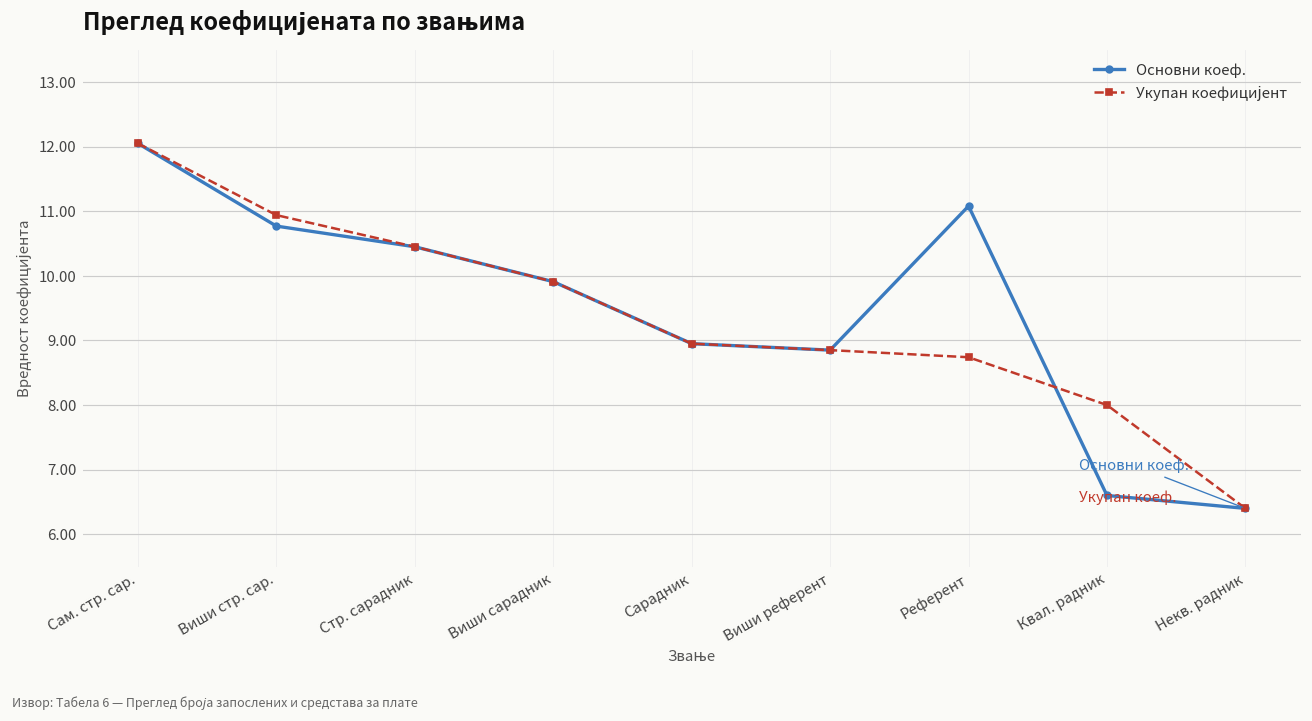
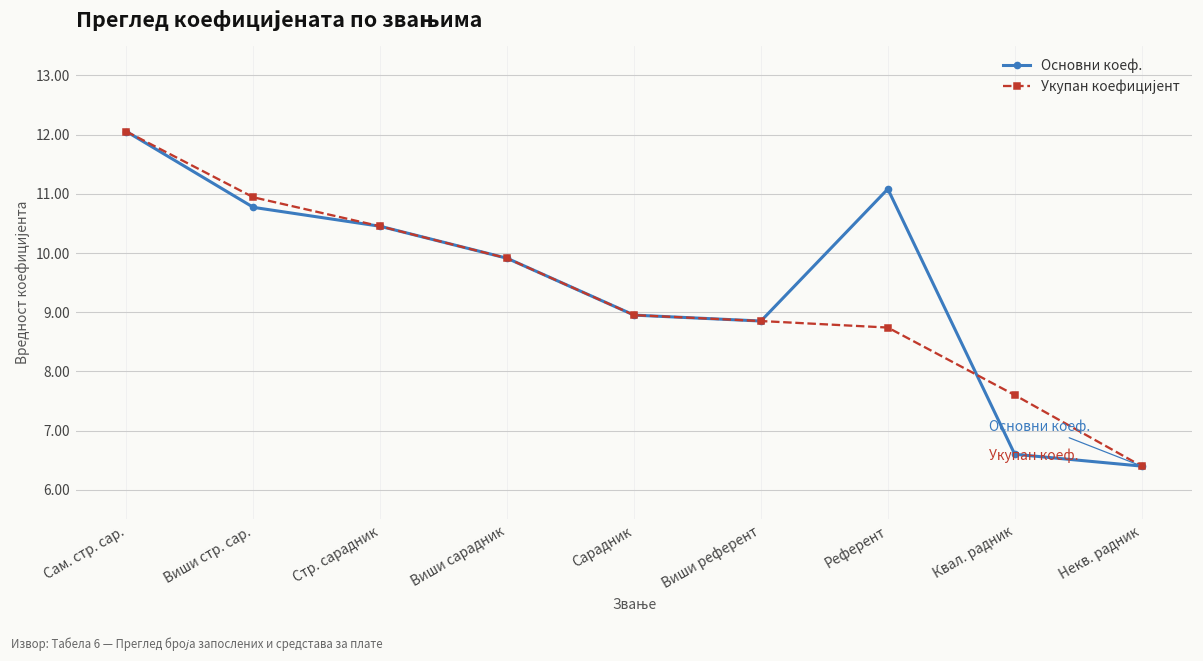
Укупан коефицијент, Квал. радник: 8.0 -> 7.6
